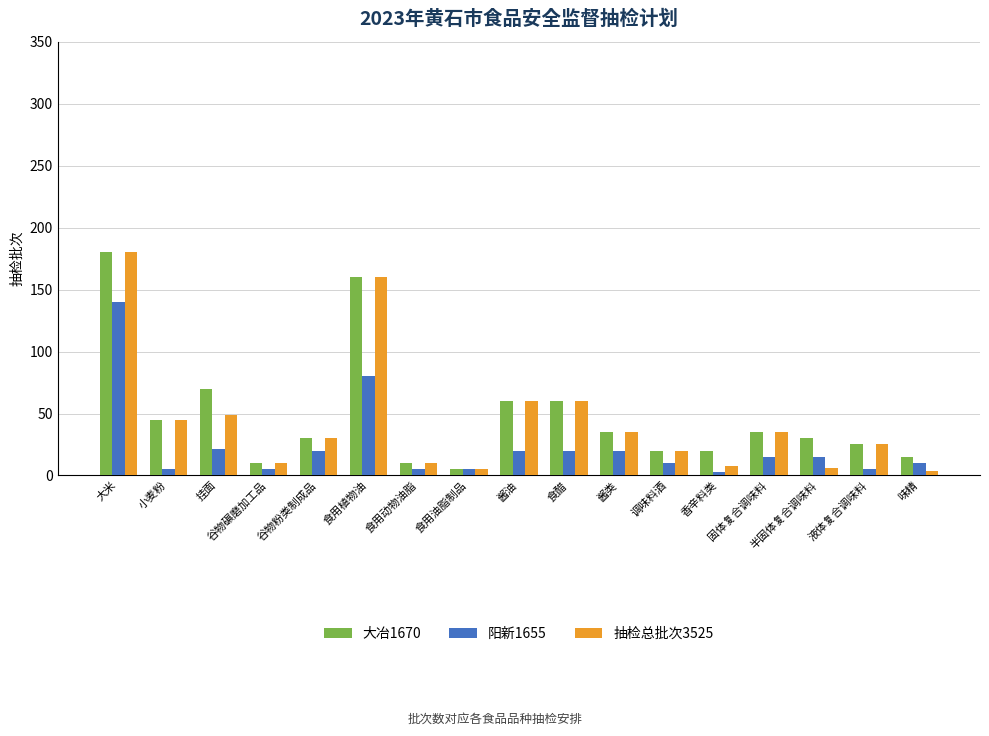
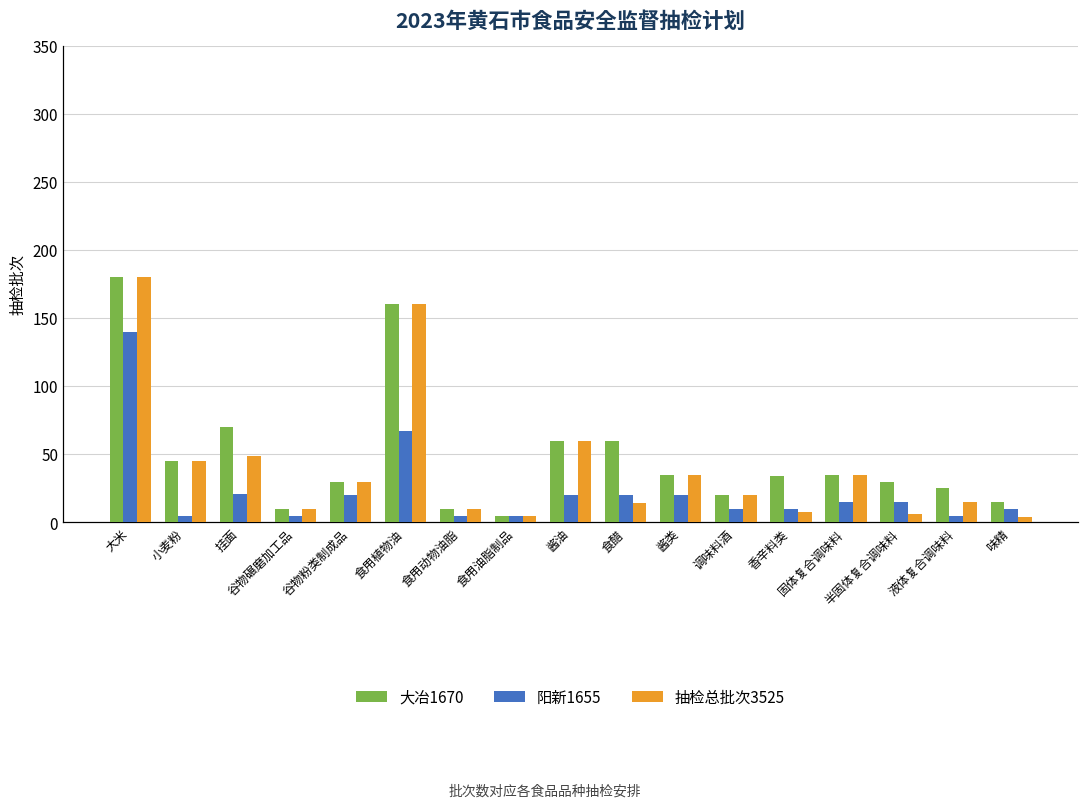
阳新1655, 食用植物油: 80 -> 67
抽检总批次3525, 食醋: 60 -> 14
大冶1670, 香辛料类: 20 -> 34
阳新1655, 香辛料类: 3 -> 10
抽检总批次3525, 液体复合调味料: 25 -> 15
